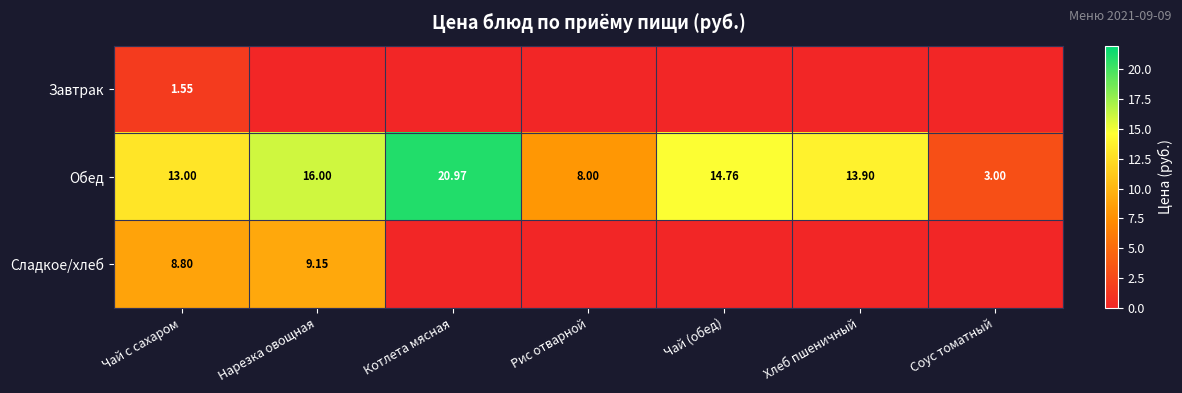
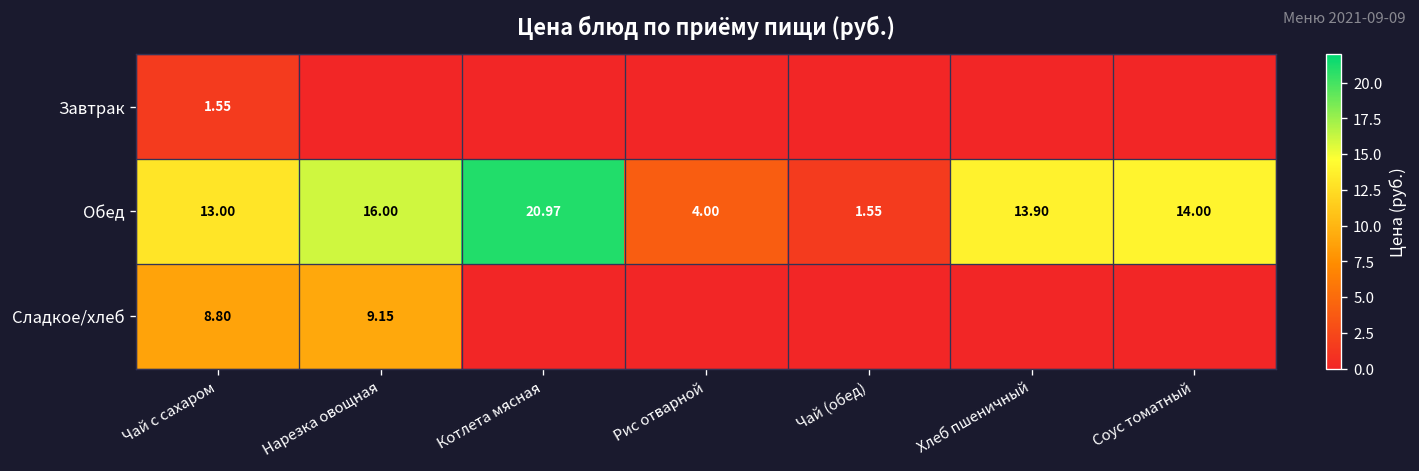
Обед, Рис отварной: 8.00 -> 4.00
Обед, Чай (обед): 14.76 -> 1.55
Обед, Соус томатный: 3.00 -> 14.00
